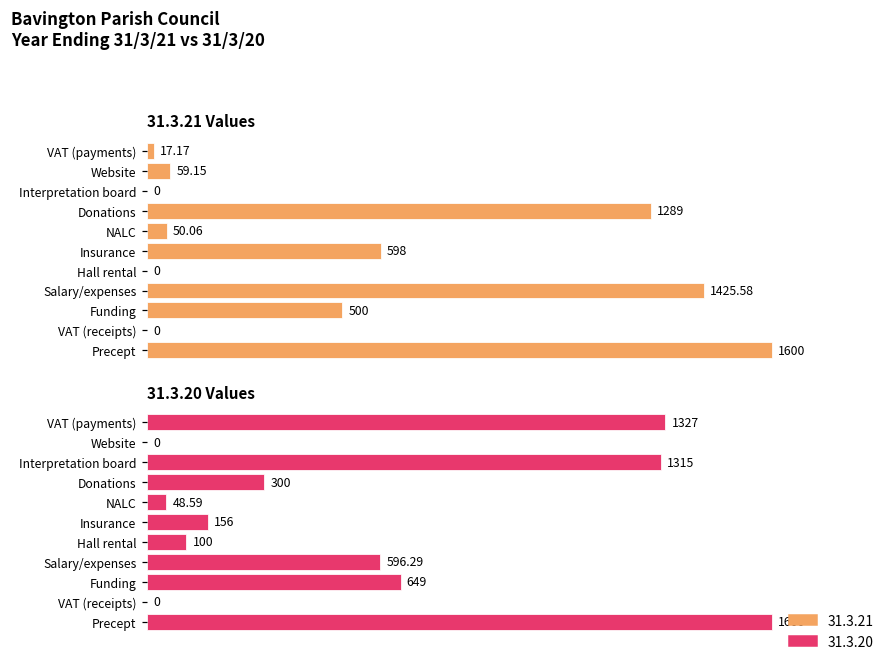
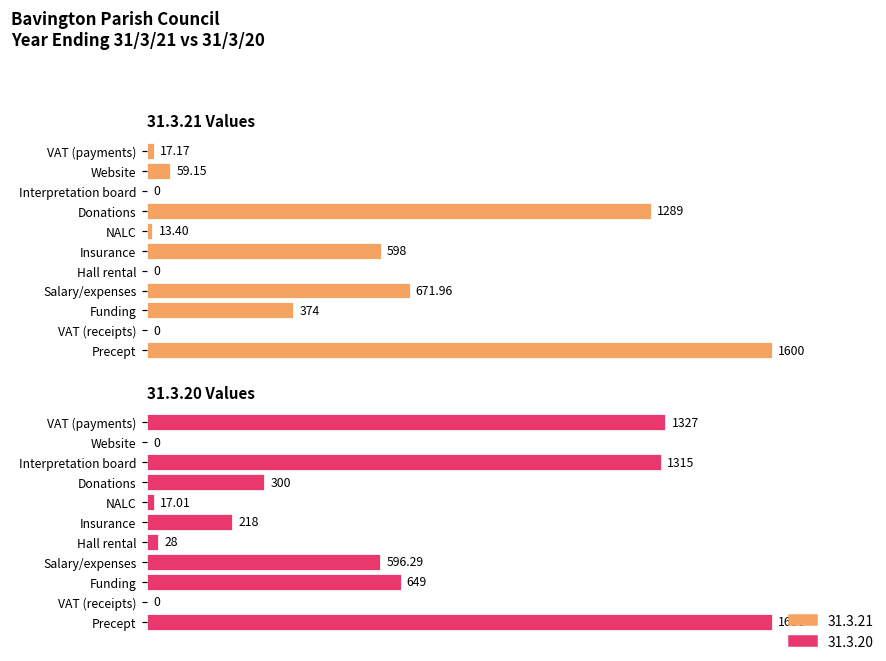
31.3.21 Values, NALC: 50.06 -> 13.40
31.3.21 Values, Salary/expenses: 1425.58 -> 671.96
31.3.21 Values, Funding: 500 -> 374
31.3.20 Values, NALC: 48.59 -> 17.01
31.3.20 Values, Insurance: 156 -> 218
31.3.20 Values, Hall rental: 100 -> 28
